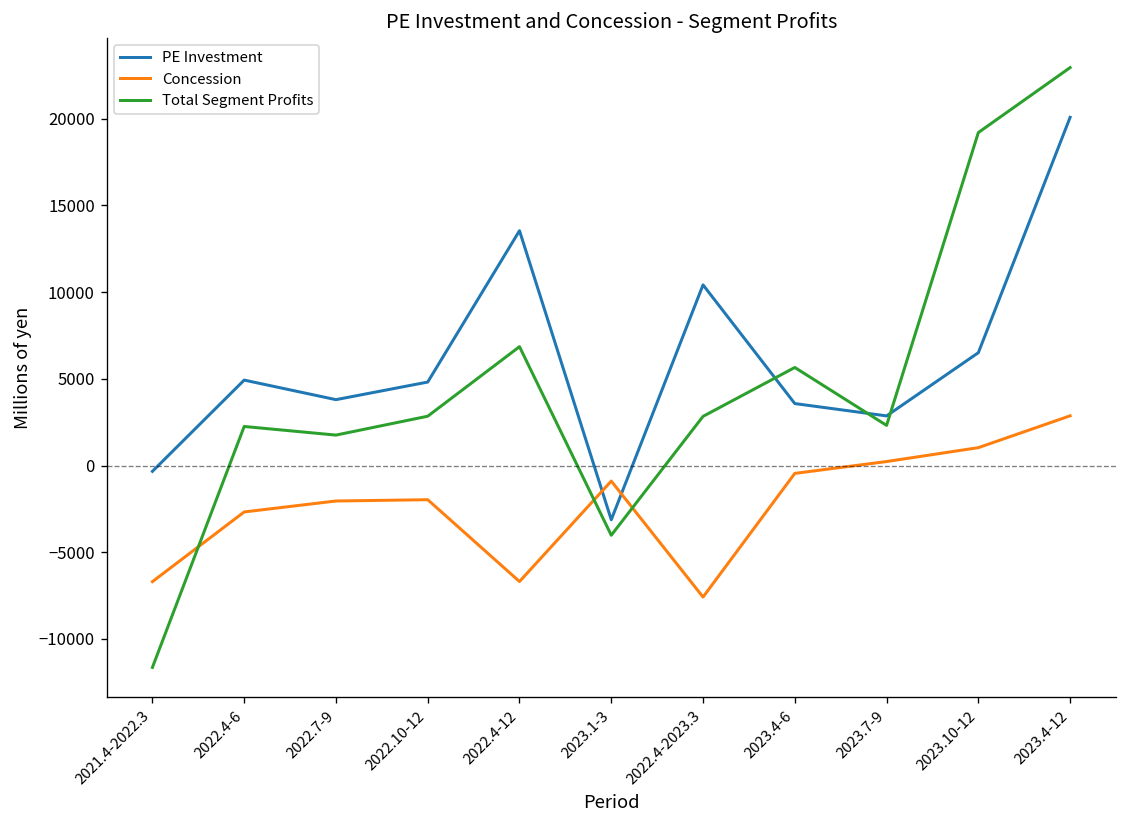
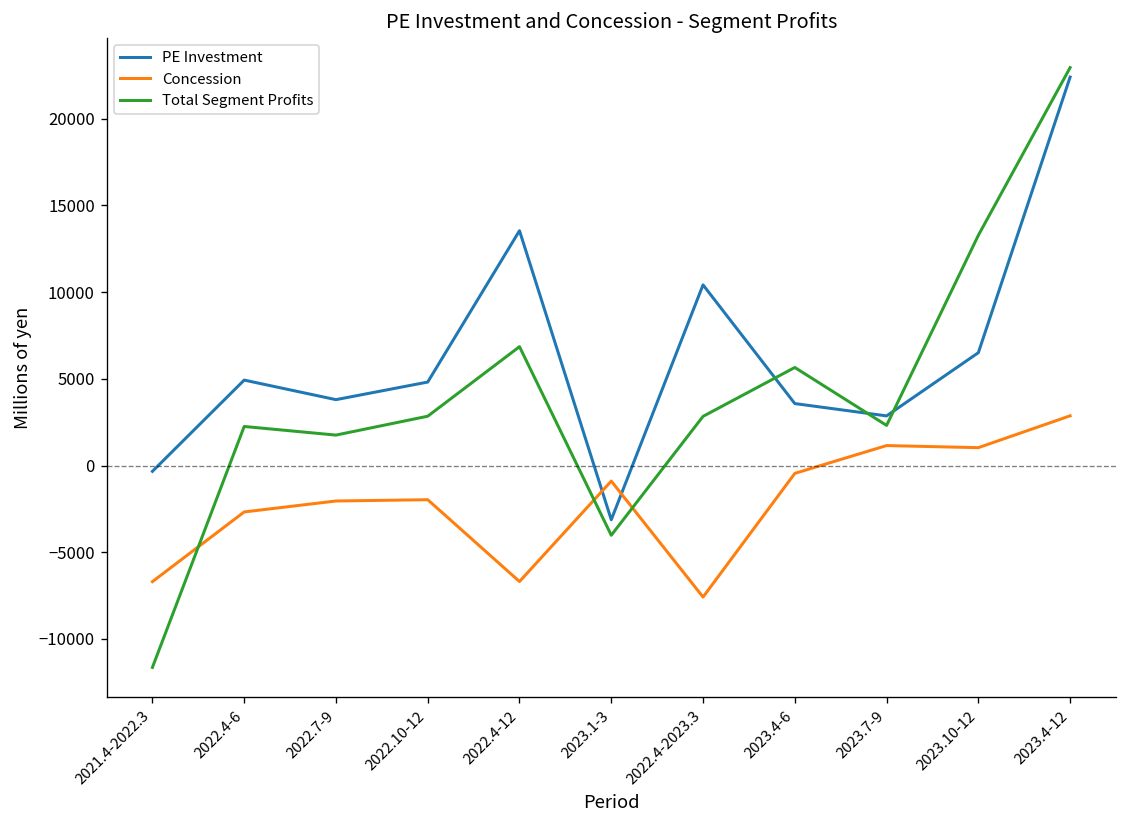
Concession, 2023.7-9: 200 -> 1200
Total Segment Profits, 2023.10-12: 19200 -> 13300
PE Investment, 2023.4-12: 20100 -> 22400
